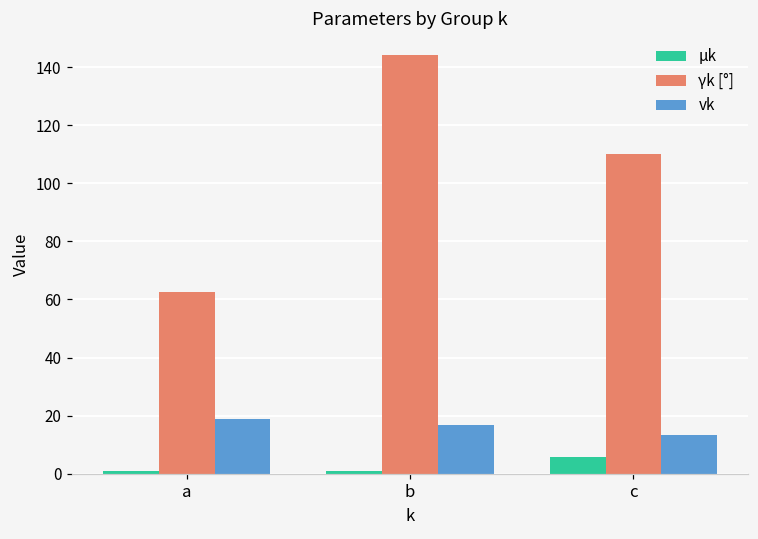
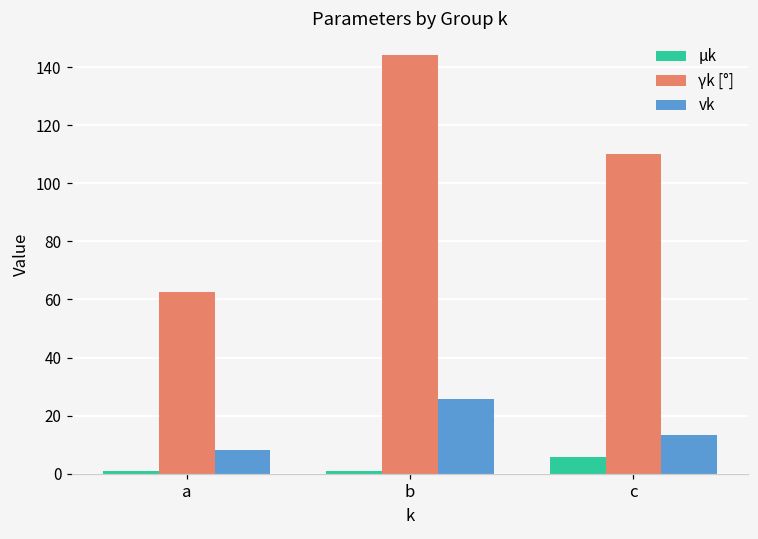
vk, a: 19 -> 8
vk, b: 17 -> 26
